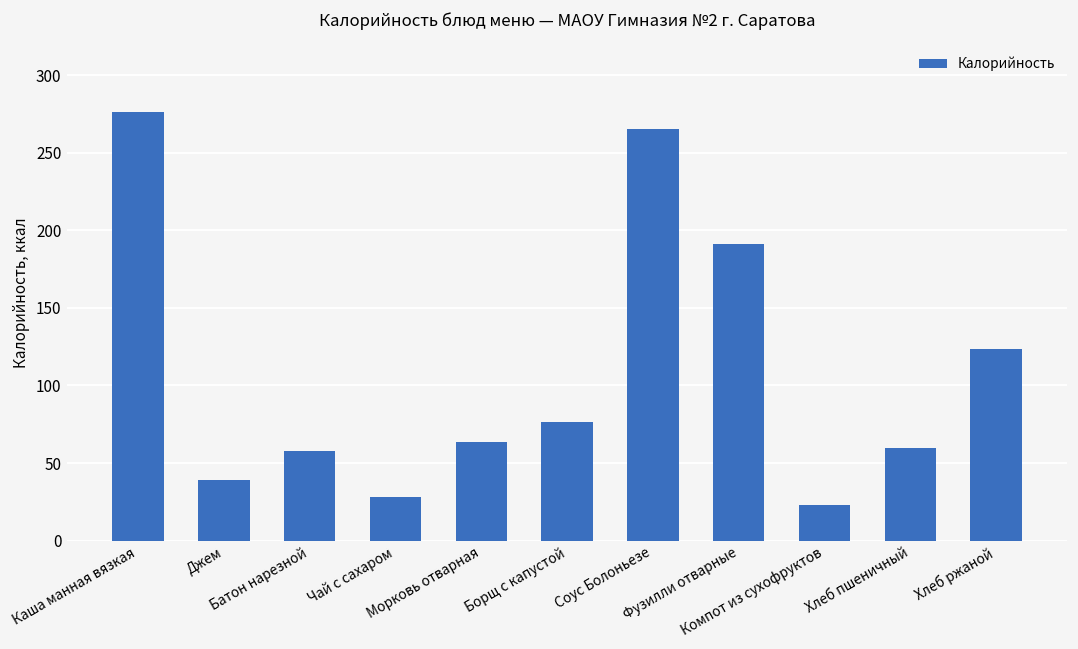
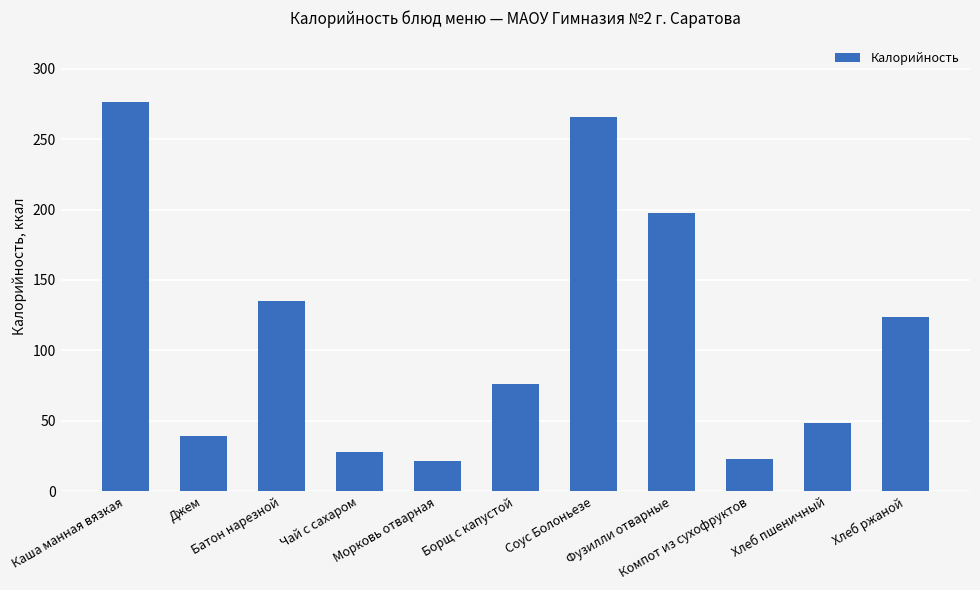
Батон нарезной: 58 -> 135
Морковь отварная: 63 -> 21
Фузилли отварные: 191 -> 198
Хлеб пшеничный: 60 -> 49
